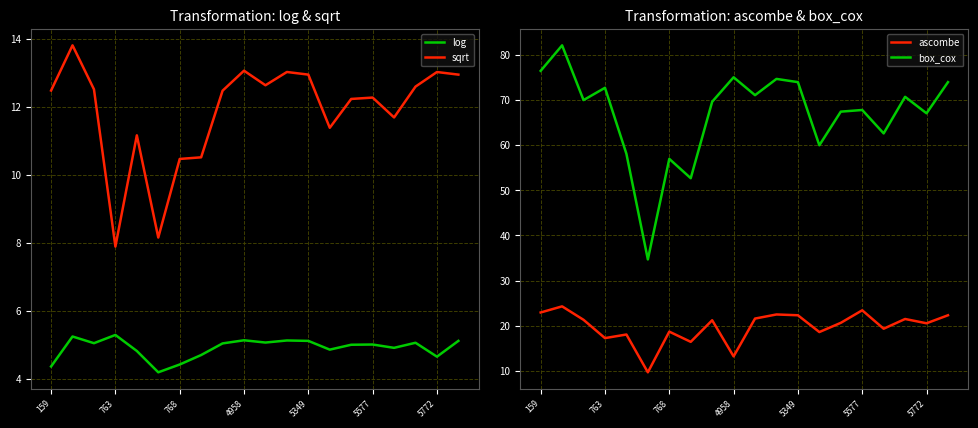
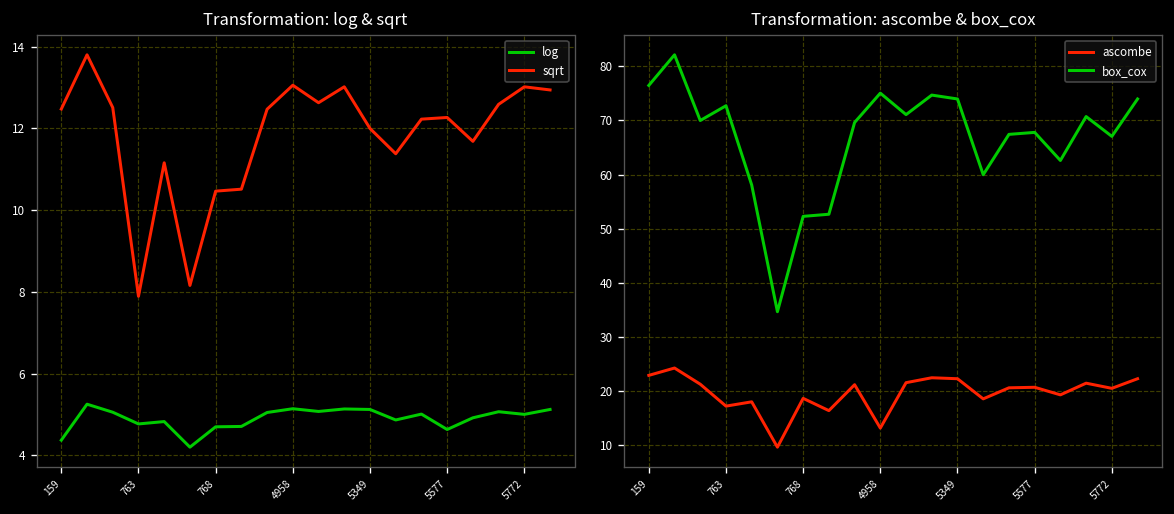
Transformation: log & sqrt, log, 763: 5.3 -> 4.8
Transformation: log & sqrt, log, 768: 4.4 -> 4.7
Transformation: log & sqrt, sqrt, 5349: 12.9 -> 12.0
Transformation: log & sqrt, log, 5577: 5.0 -> 4.6
Transformation: log & sqrt, log, 5772: 4.7 -> 5.0
Transformation: ascombe & box_cox, box_cox, 768: 57 -> 52
Transformation: ascombe & box_cox, ascombe, 5577: 23 -> 21
